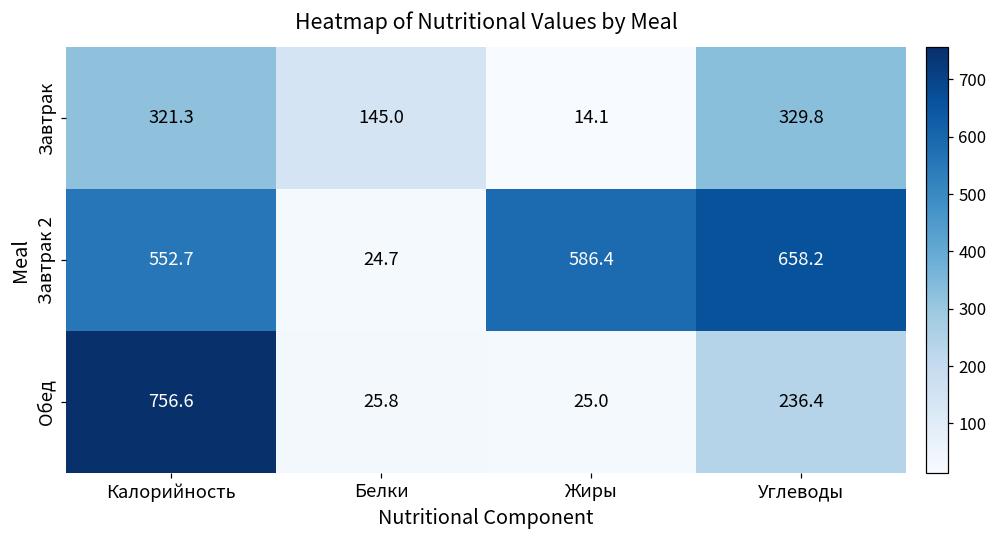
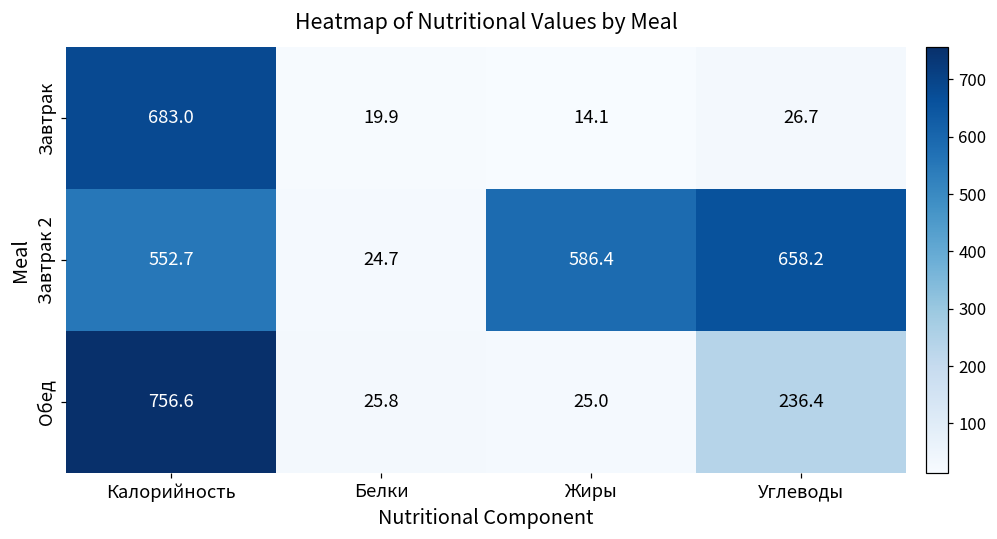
Завтрак, Калорийность: 321.3 -> 683.0
Завтрак, Белки: 145.0 -> 19.9
Завтрак, Углеводы: 329.8 -> 26.7
